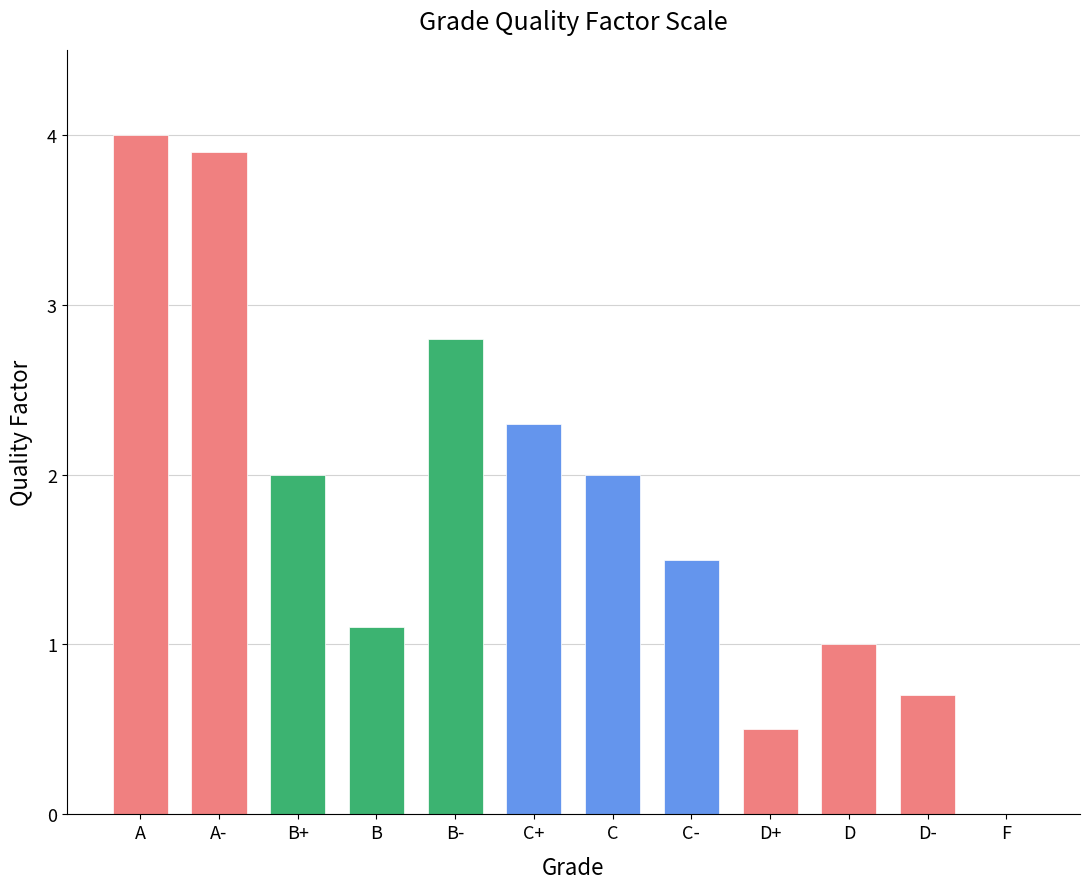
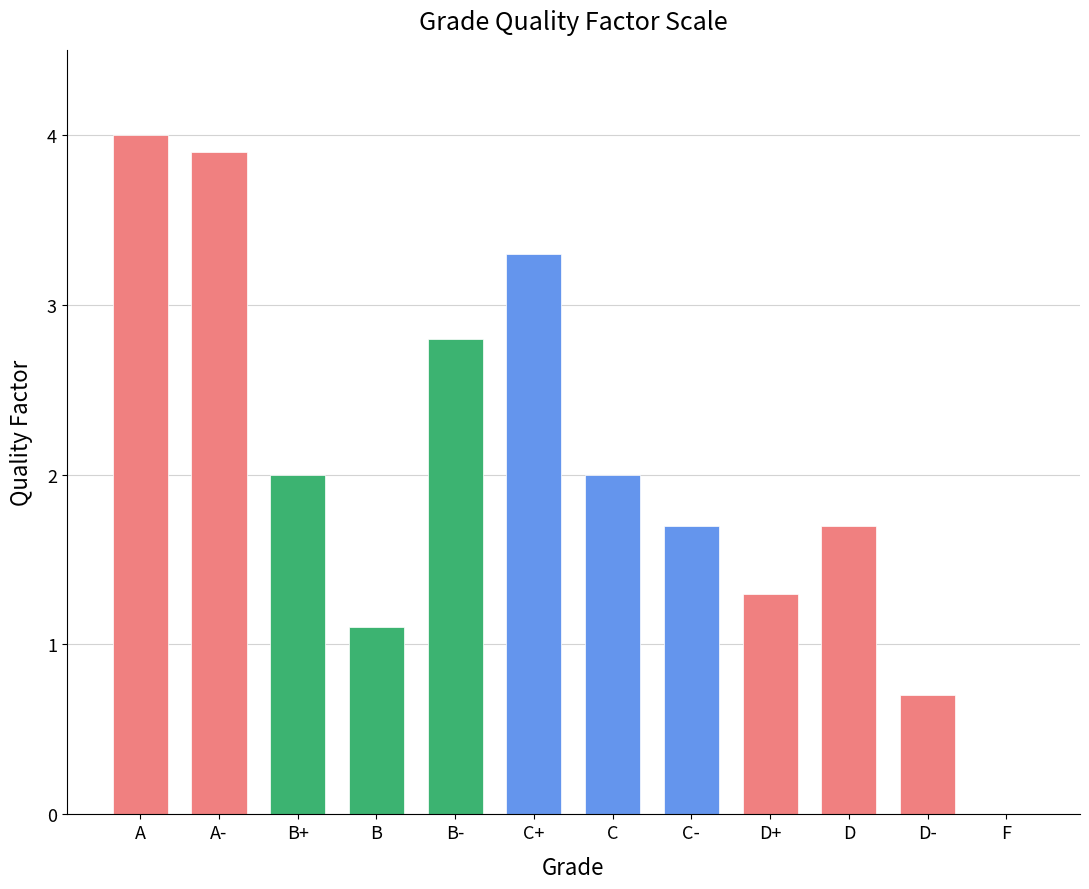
C+: 2.3 -> 3.3
C-: 1.5 -> 1.7
D+: 0.5 -> 1.3
D: 1.0 -> 1.7
